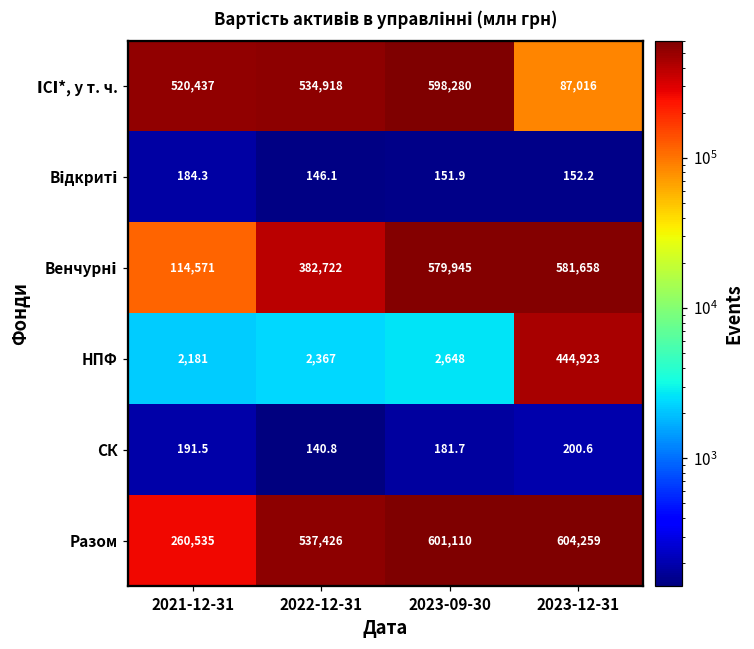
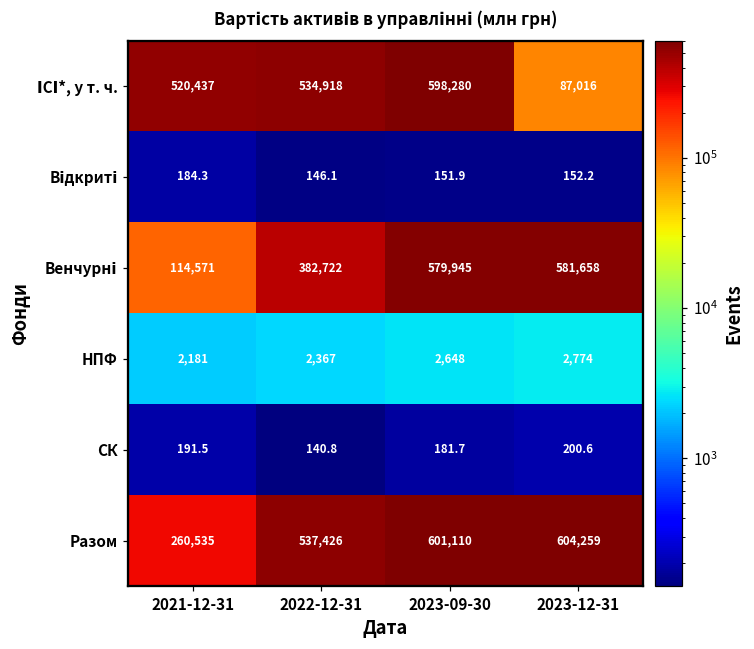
НПФ, 2023-12-31: 444,923 -> 2,774
